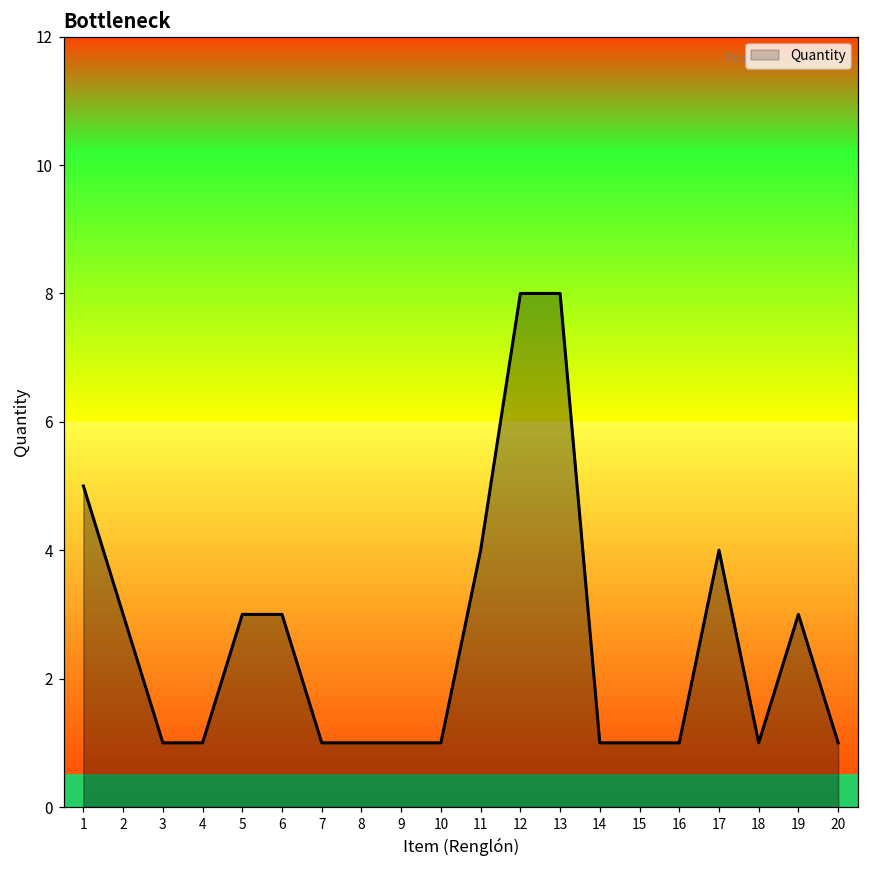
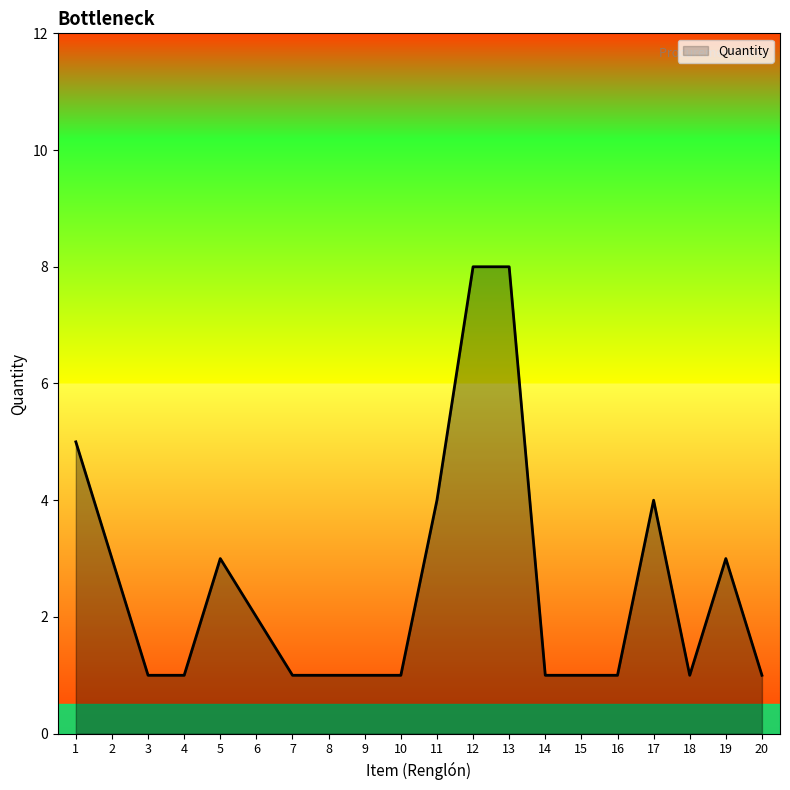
6: 3 -> 2
